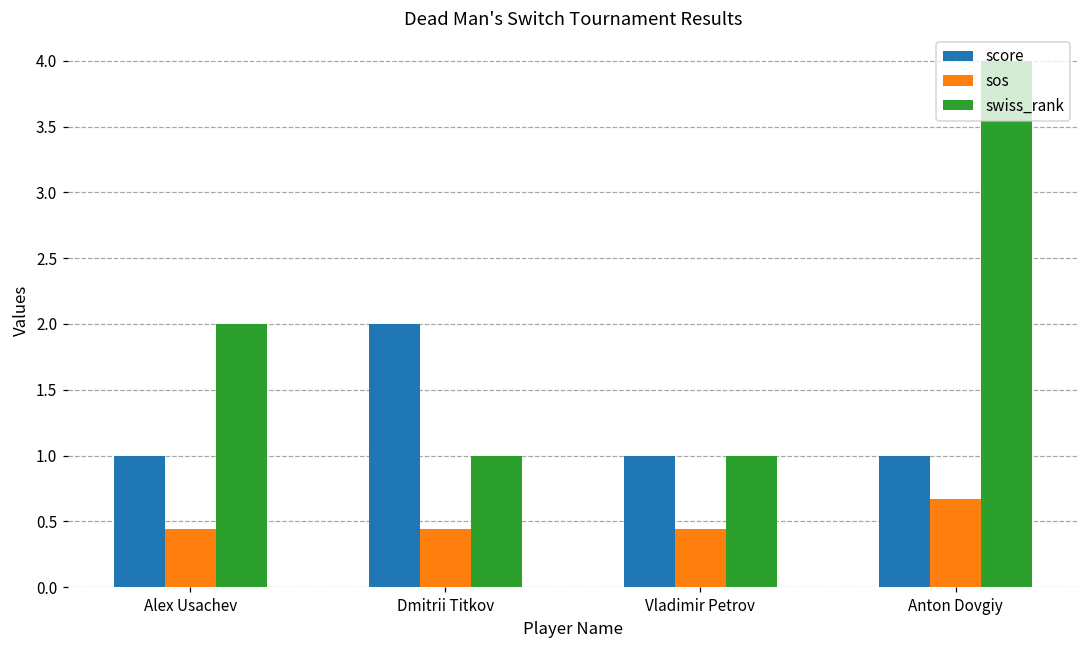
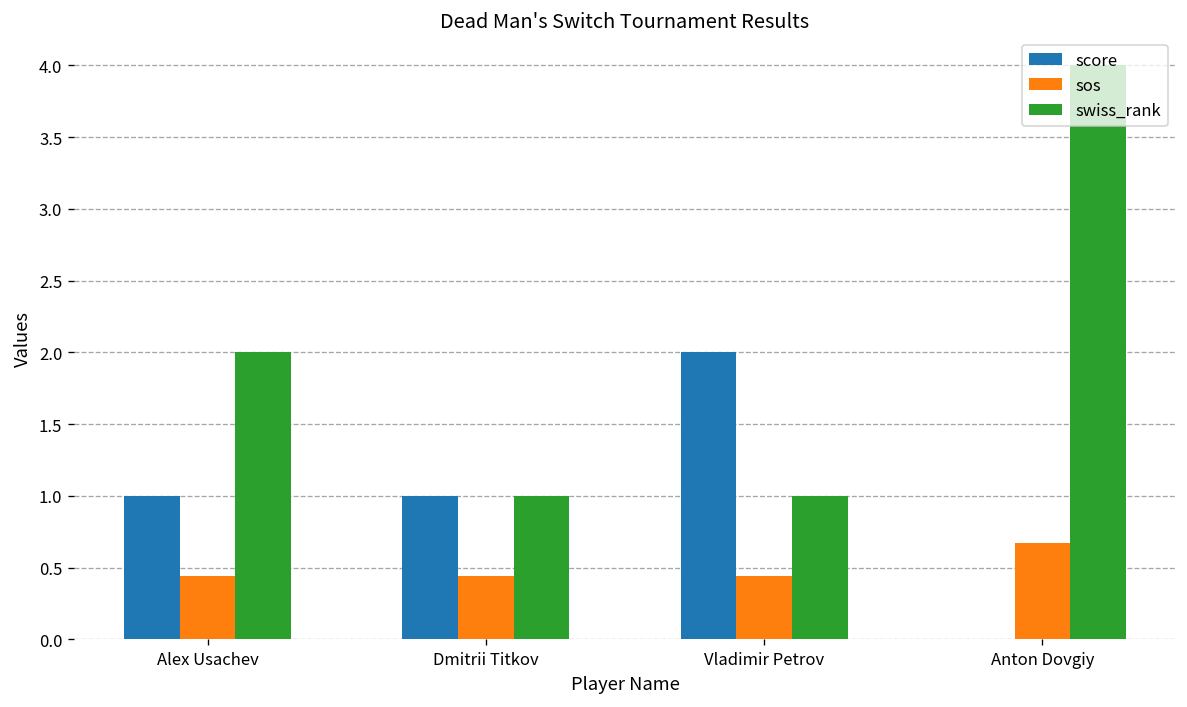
score, Dmitrii Titkov: 2 -> 1
score, Vladimir Petrov: 1 -> 2
score, Anton Dovgiy: 1 -> 0
